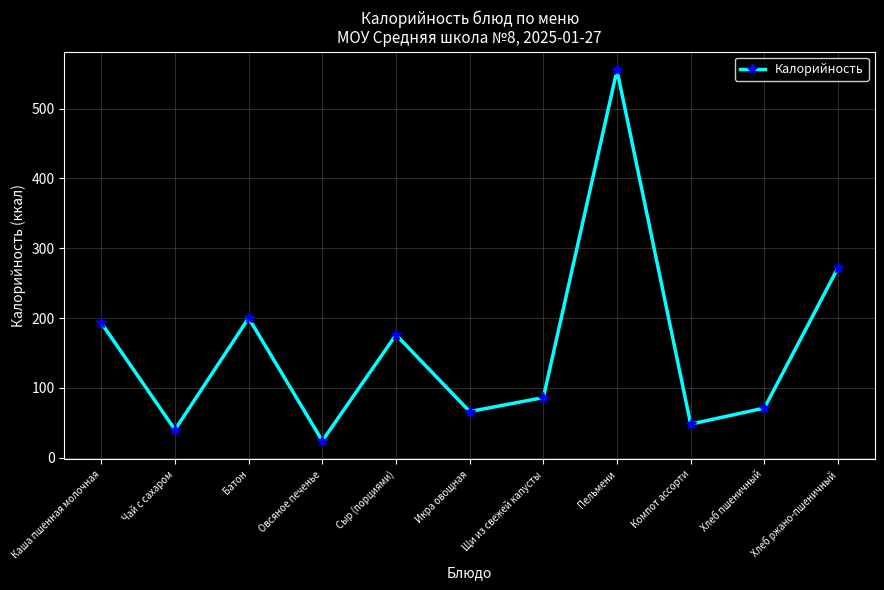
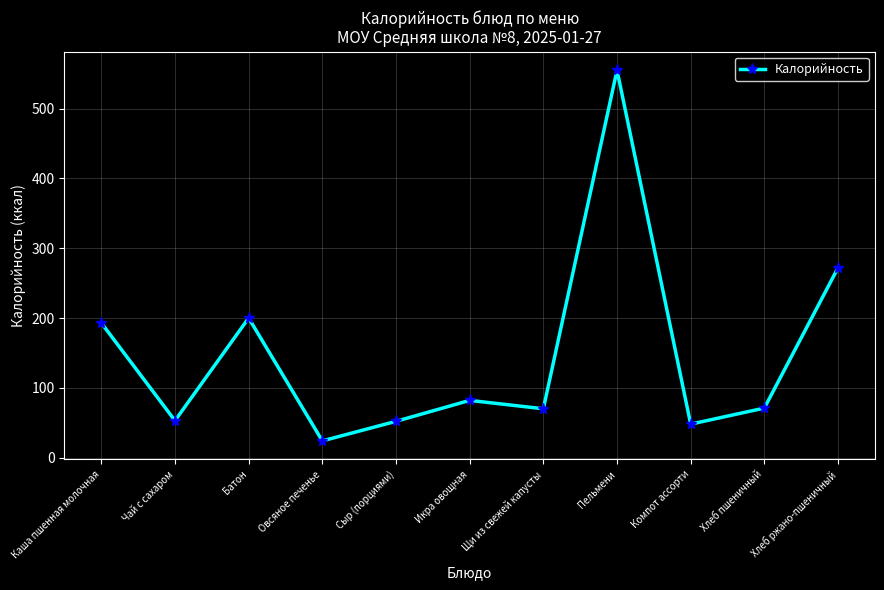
Чай с сахаром: 40 -> 50
Сыр (порциями): 180 -> 50
Икра овощная: 70 -> 80
Щи из свежей капусты: 90 -> 70
